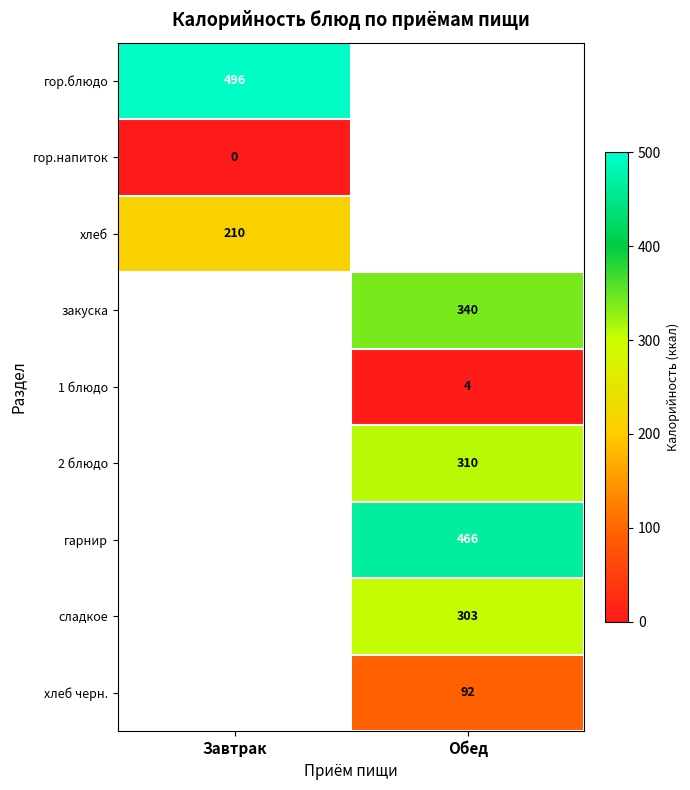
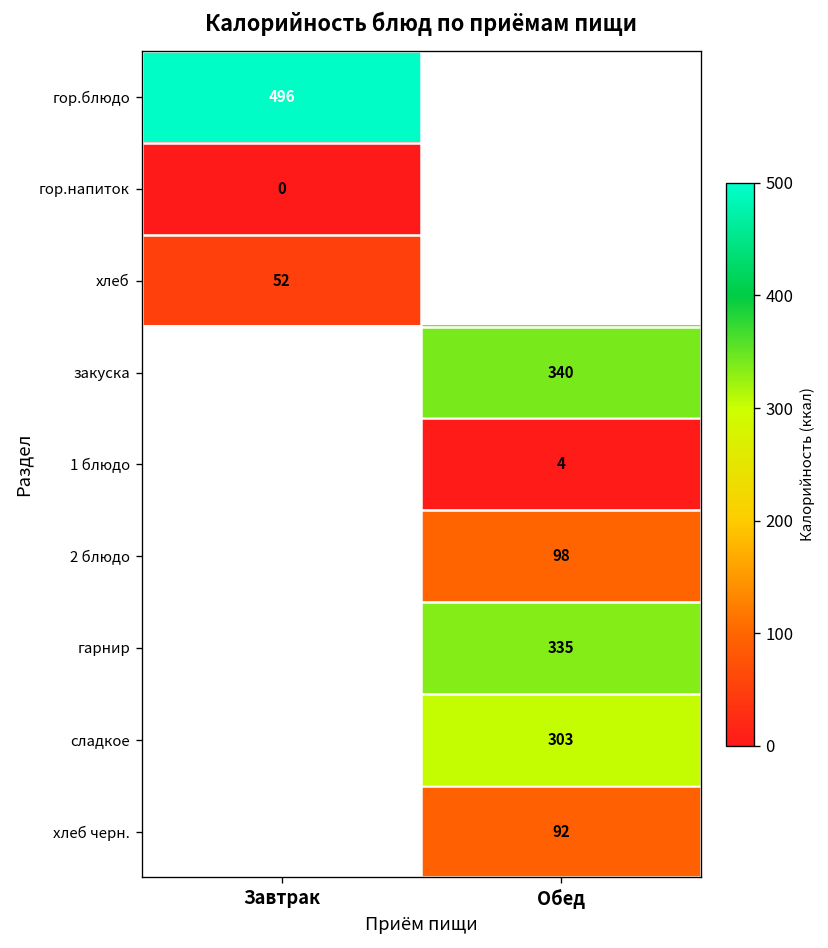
хлеб, Завтрак: 210 -> 52
2 блюдо, Обед: 310 -> 98
гарнир, Обед: 466 -> 335
